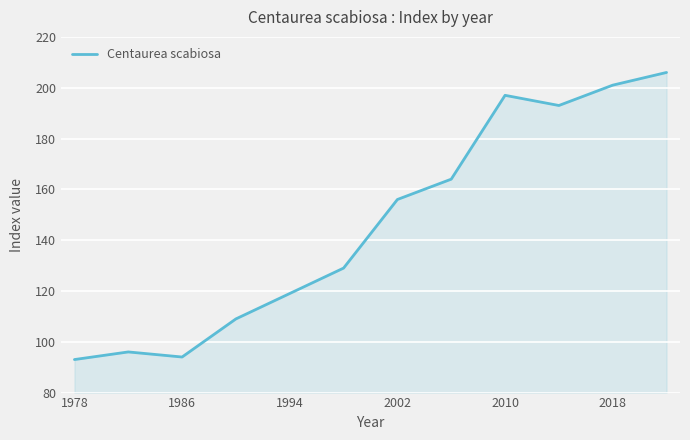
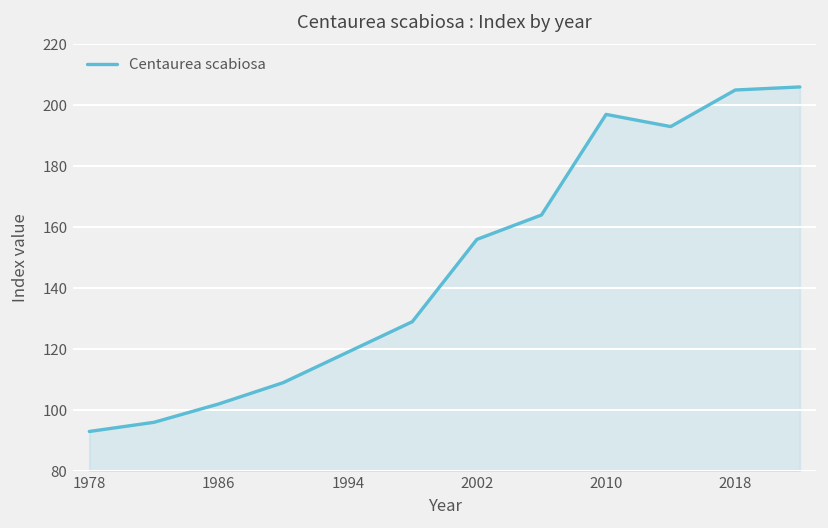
1986: 94 -> 102
2018: 201 -> 205
